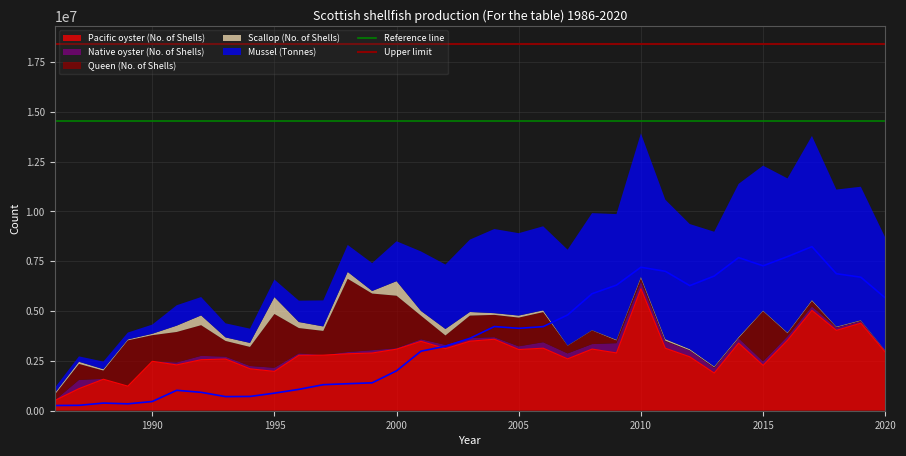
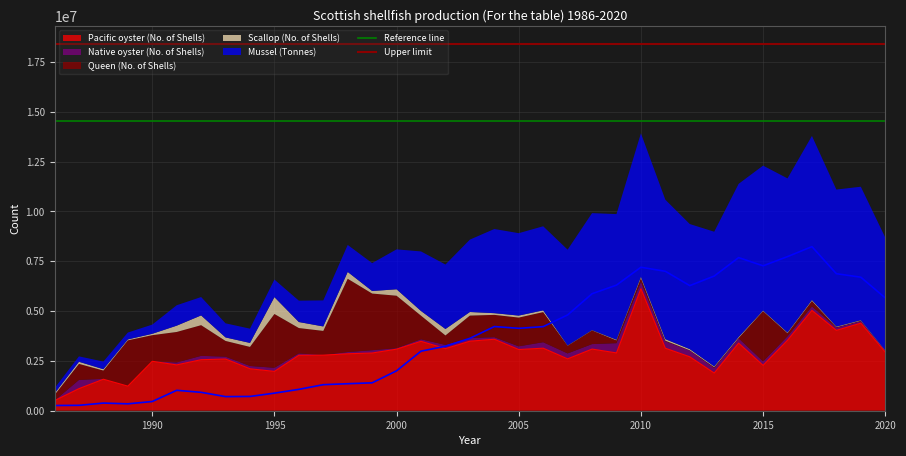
Scallop (No. of Shells), 2000: 700000 -> 300000
